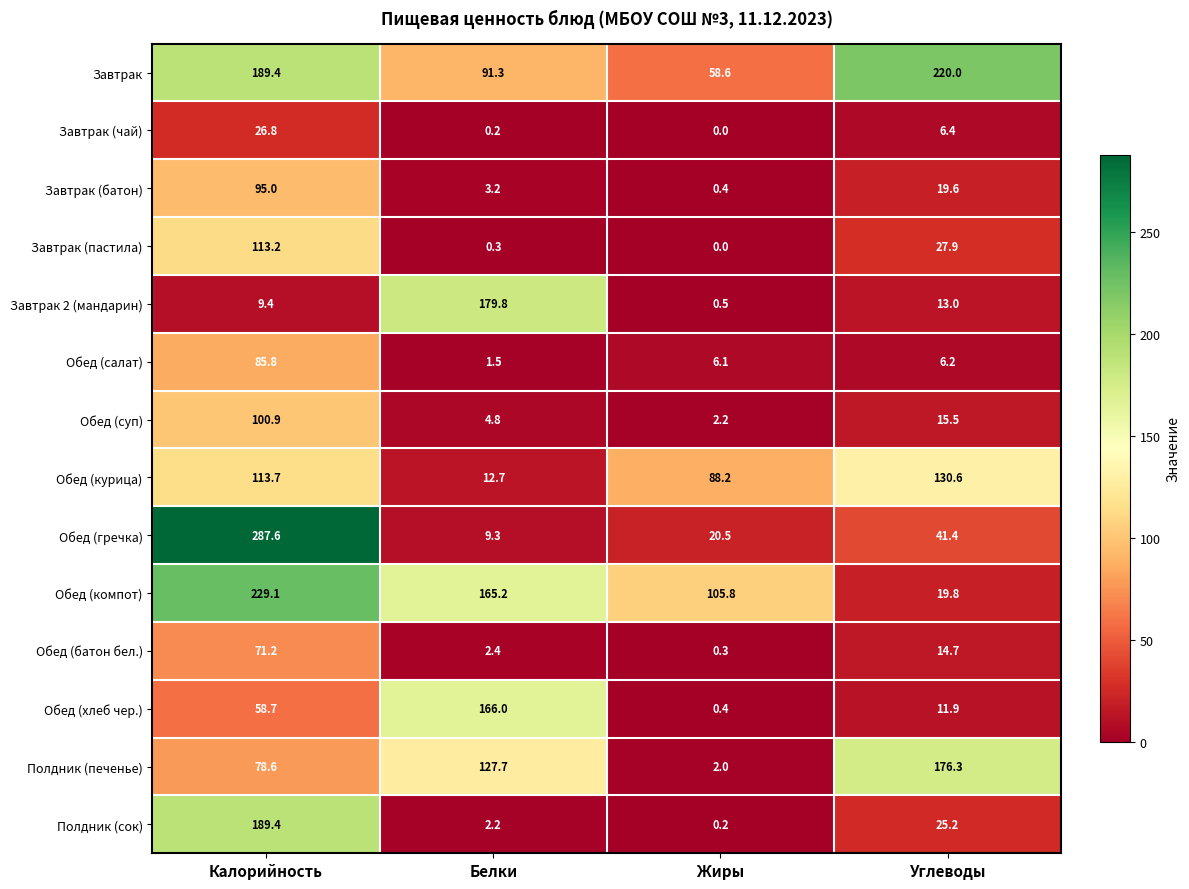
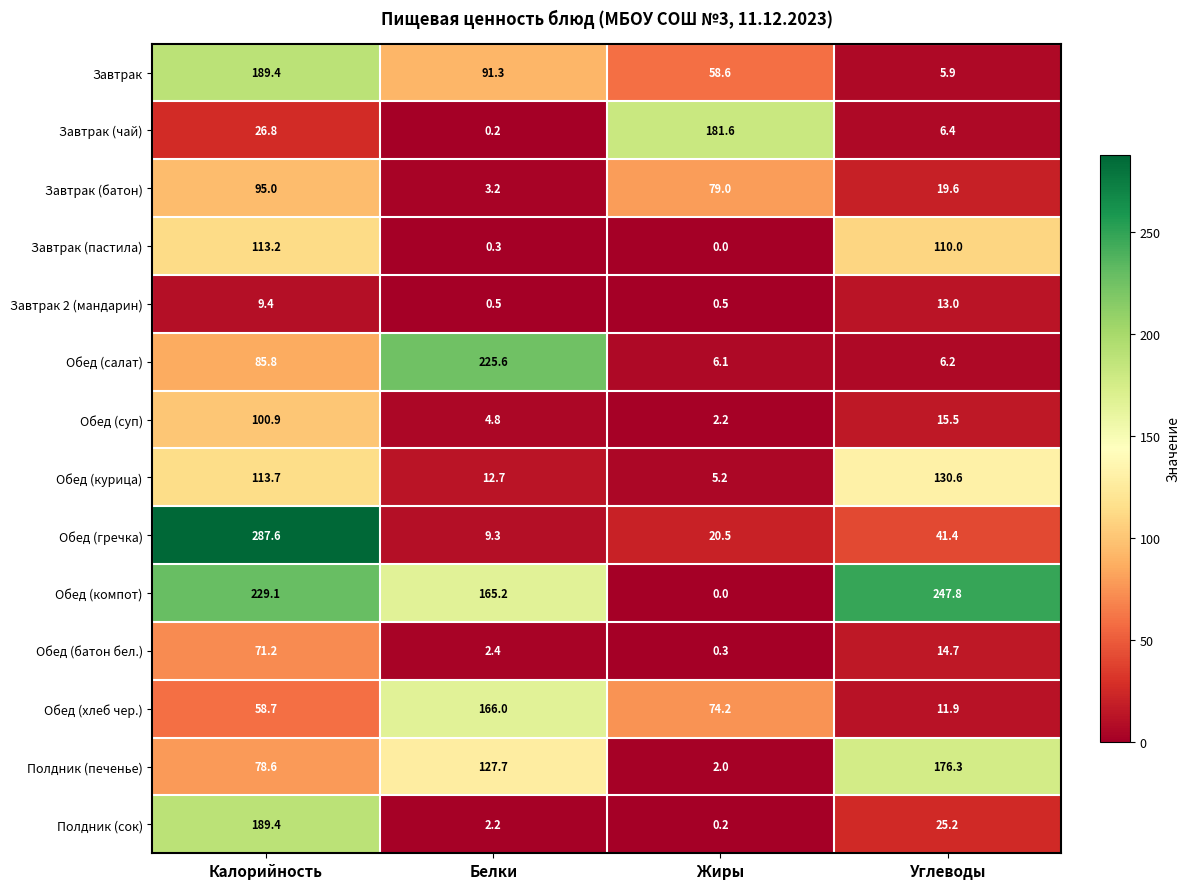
Завтрак, Углеводы: 220.0 -> 5.9
Завтрак (чай), Жиры: 0.0 -> 181.6
Завтрак (батон), Жиры: 0.4 -> 79.0
Завтрак (пастила), Углеводы: 27.9 -> 110.0
Завтрак 2 (мандарин), Белки: 179.8 -> 0.5
Обед (салат), Белки: 1.5 -> 225.6
Обед (курица), Жиры: 88.2 -> 5.2
Обед (компот), Жиры: 105.8 -> 0.0
Обед (компот), Углеводы: 19.8 -> 247.8
Обед (хлеб чер.), Жиры: 0.4 -> 74.2
